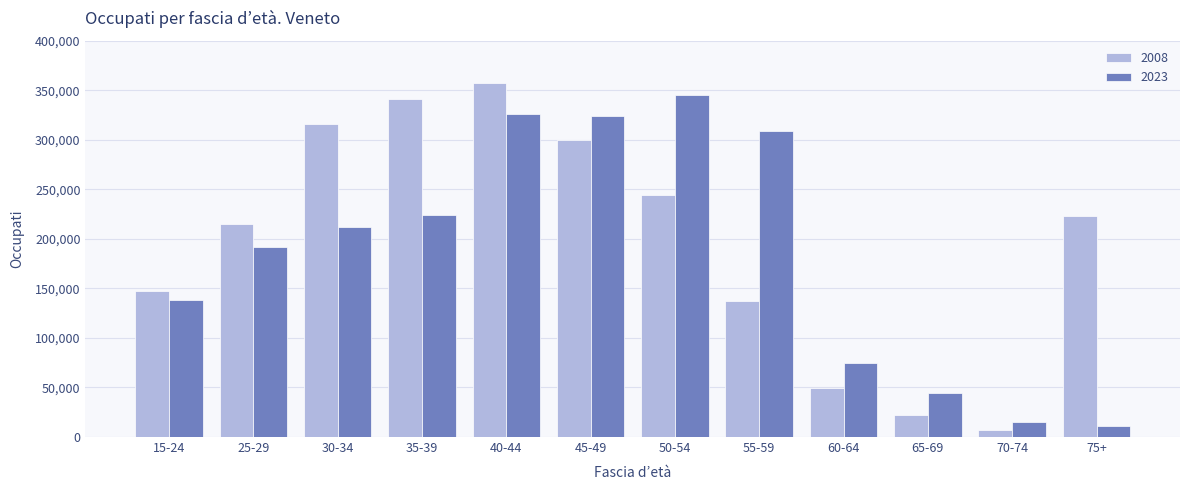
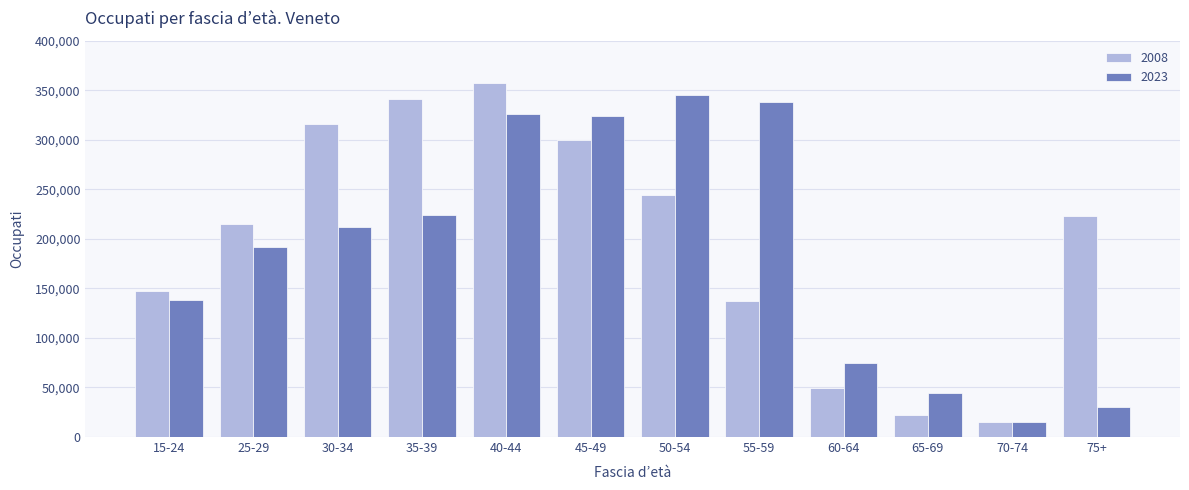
2023, 55-59: 310,000 -> 340,000
2008, 70-74: 10,000 -> 20,000
2023, 75+: 10,000 -> 30,000
